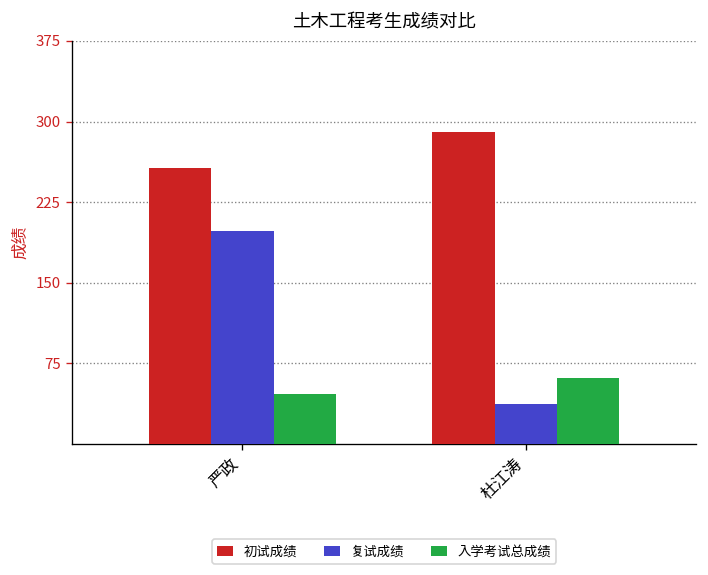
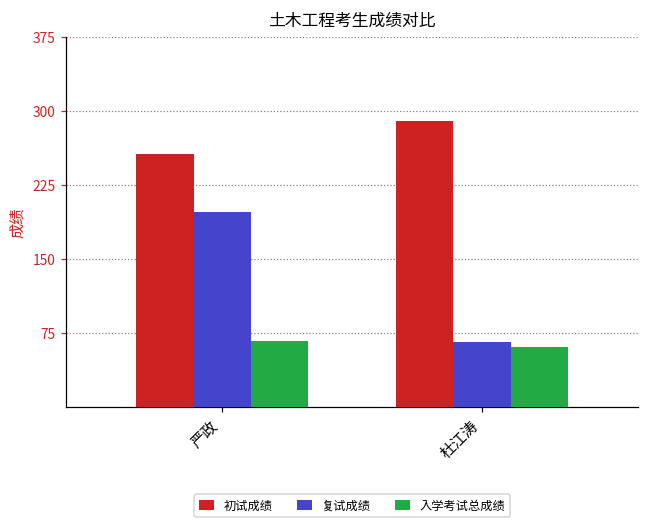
入学考试总成绩, 严政: 50 -> 70
复试成绩, 杜江涛: 40 -> 70
